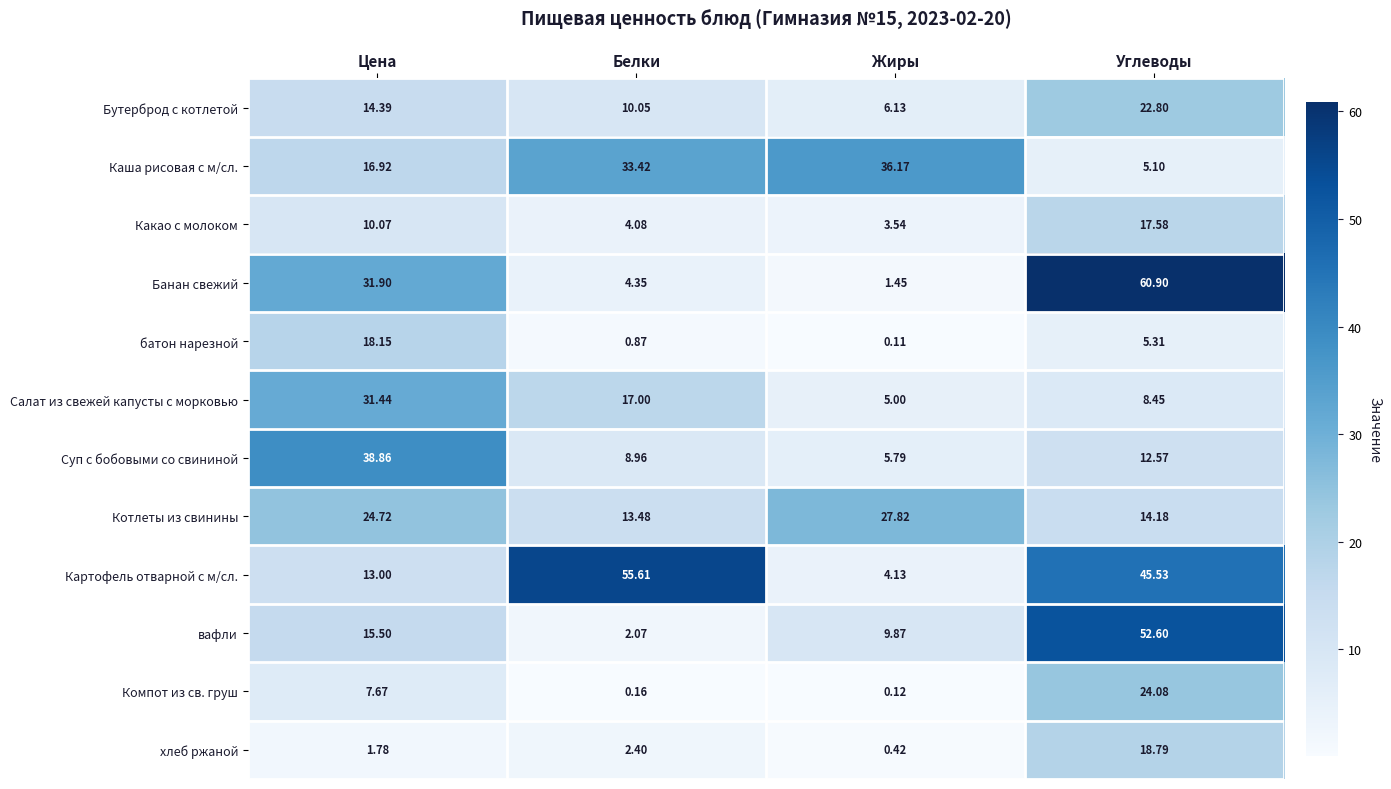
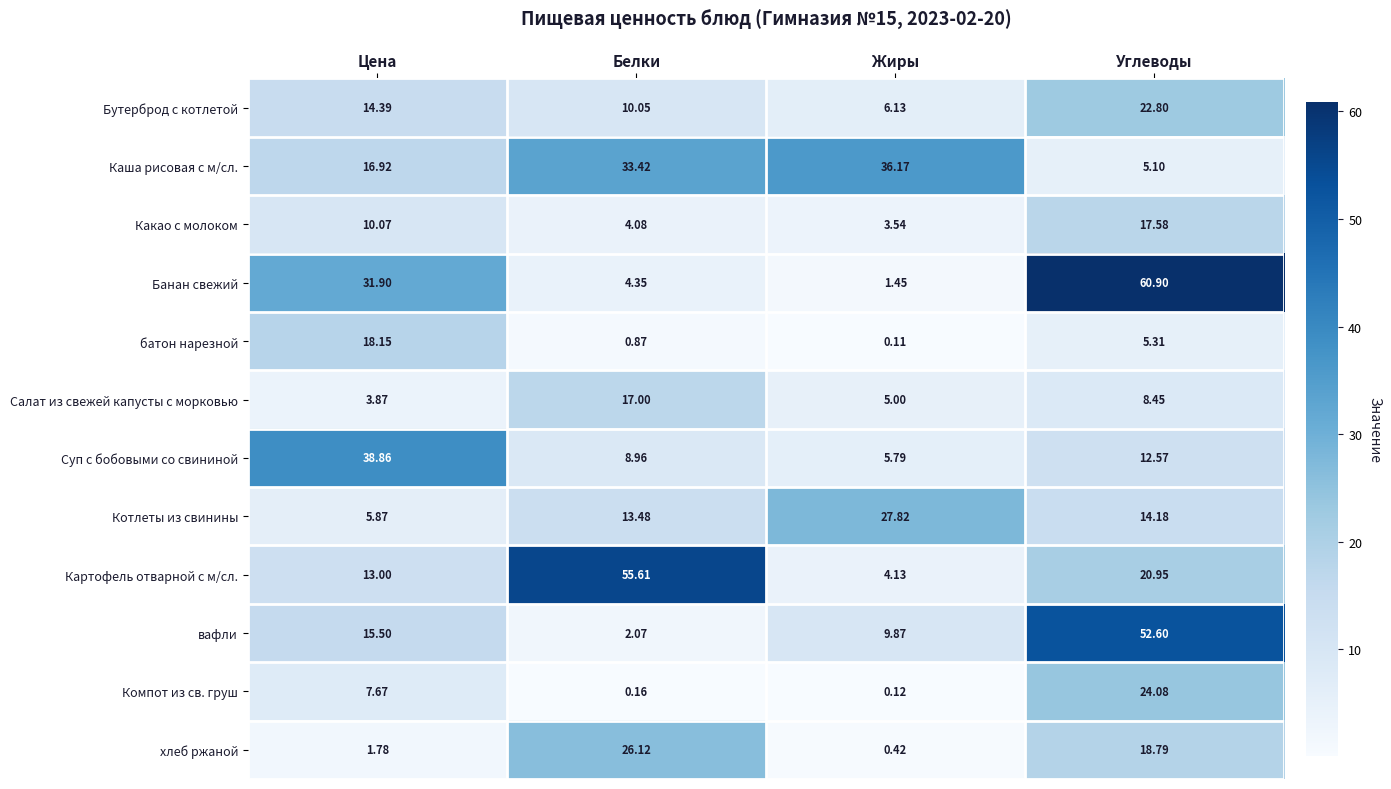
Салат из свежей капусты с морковью, Цена: 31.44 -> 3.87
Котлеты из свинины, Цена: 24.72 -> 5.87
Картофель отварной с м/сл., Углеводы: 45.53 -> 20.95
хлеб ржаной, Белки: 2.40 -> 26.12
